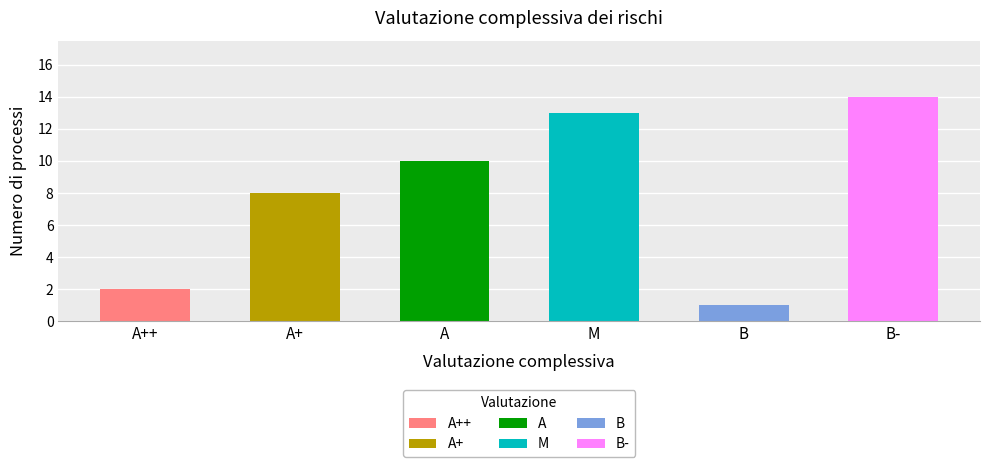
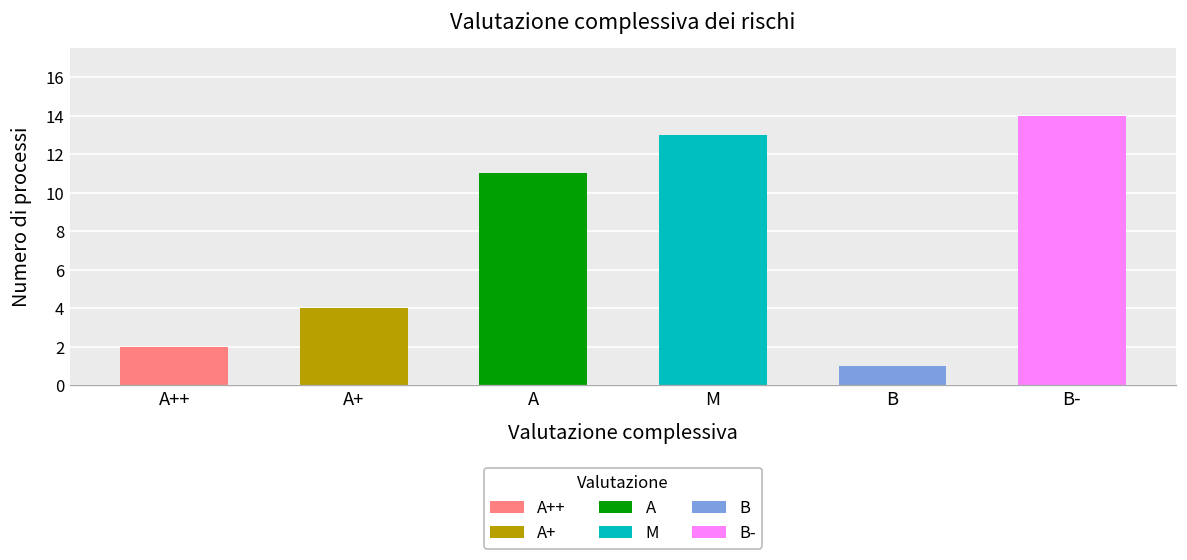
A+: 8 -> 4
A: 10 -> 11
